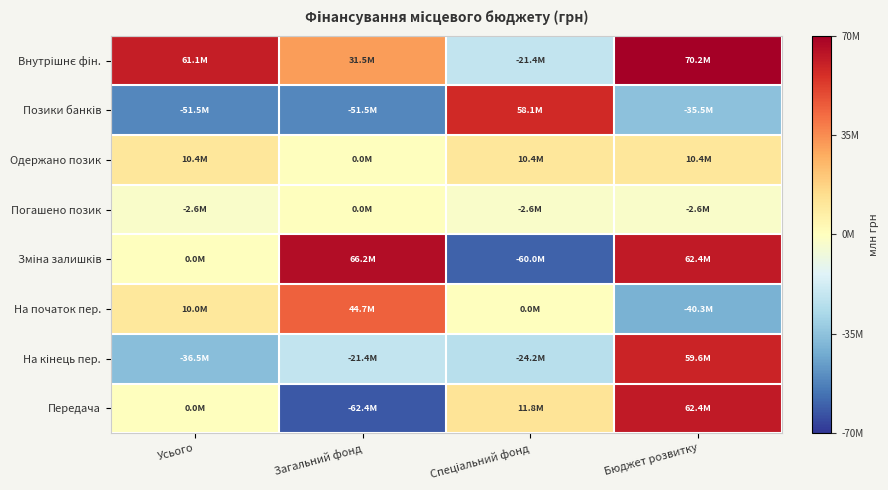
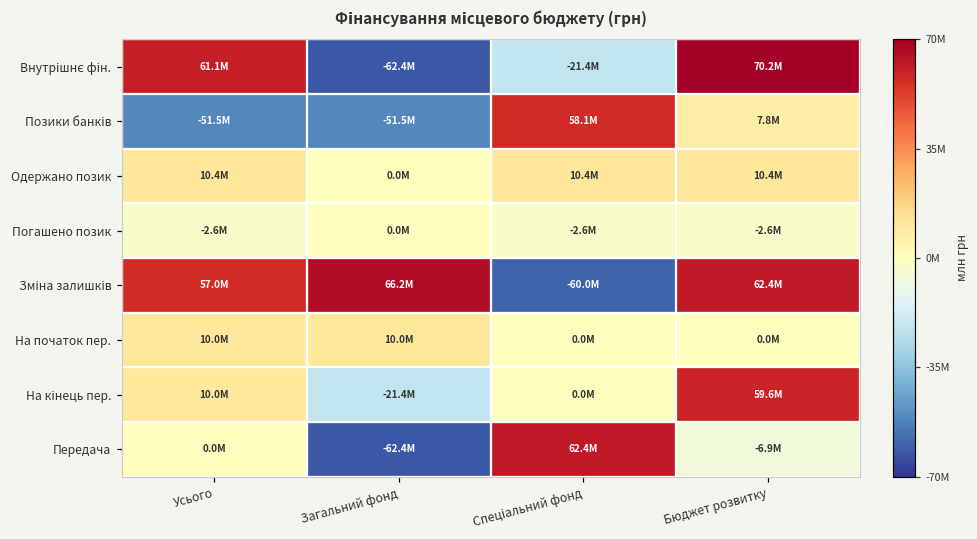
Внутрішнє фін., Загальний фонд: 31.5M -> -62.4M
Позики банків, Бюджет розвитку: -35.5M -> 7.8M
Зміна залишків, Усього: 0.0M -> 57.0M
На початок пер., Загальний фонд: 44.7M -> 10.0M
На початок пер., Бюджет розвитку: -40.3M -> 0.0M
На кінець пер., Усього: -36.5M -> 10.0M
На кінець пер., Спеціальний фонд: -24.2M -> 0.0M
Передача, Спеціальний фонд: 11.8M -> 62.4M
Передача, Бюджет розвитку: 62.4M -> -6.9M
